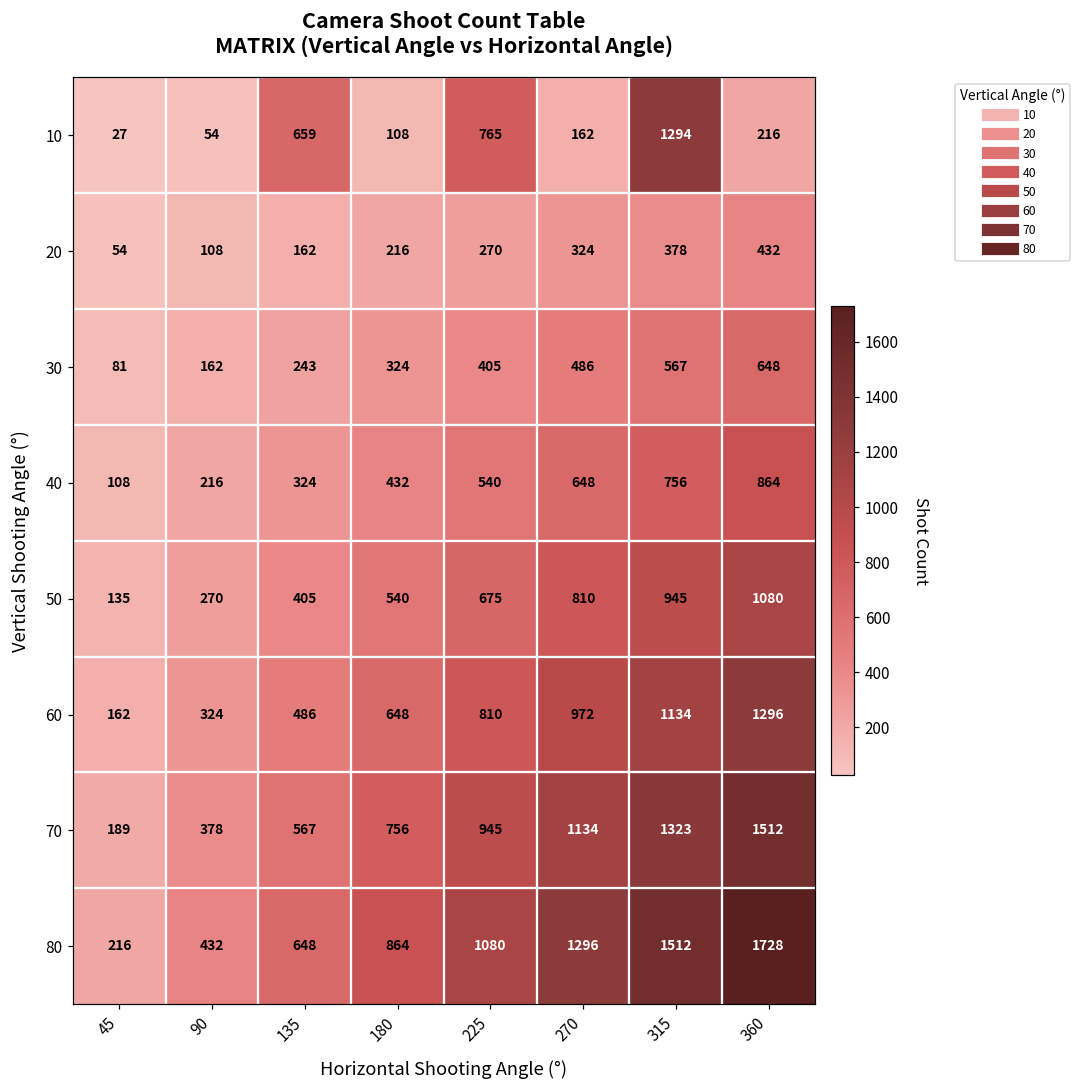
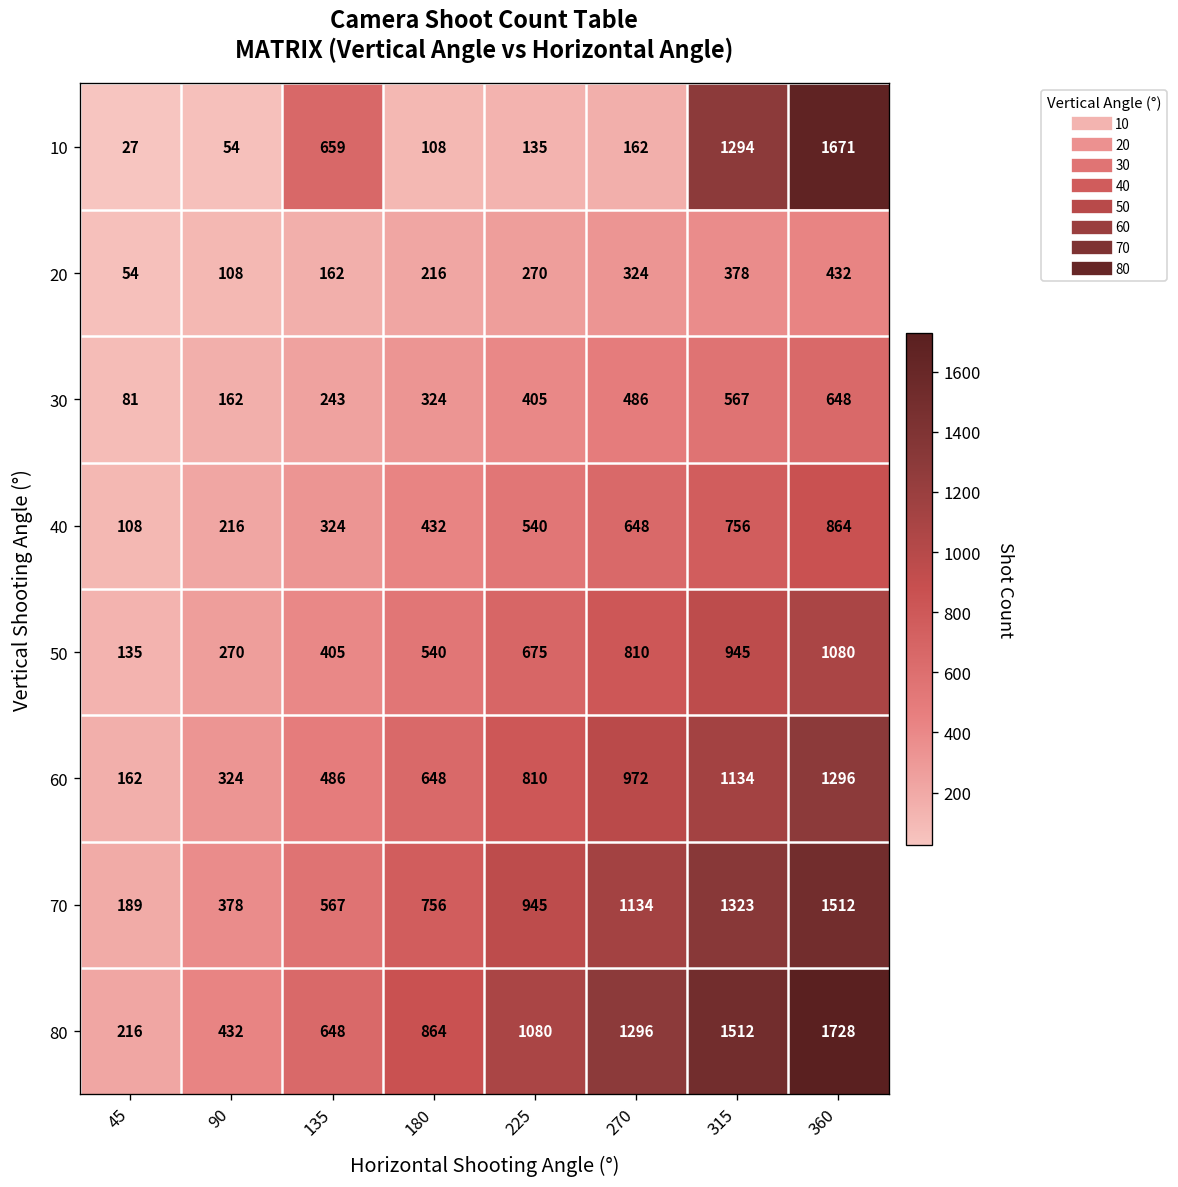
10, 225: 765 -> 135
10, 360: 216 -> 1671
